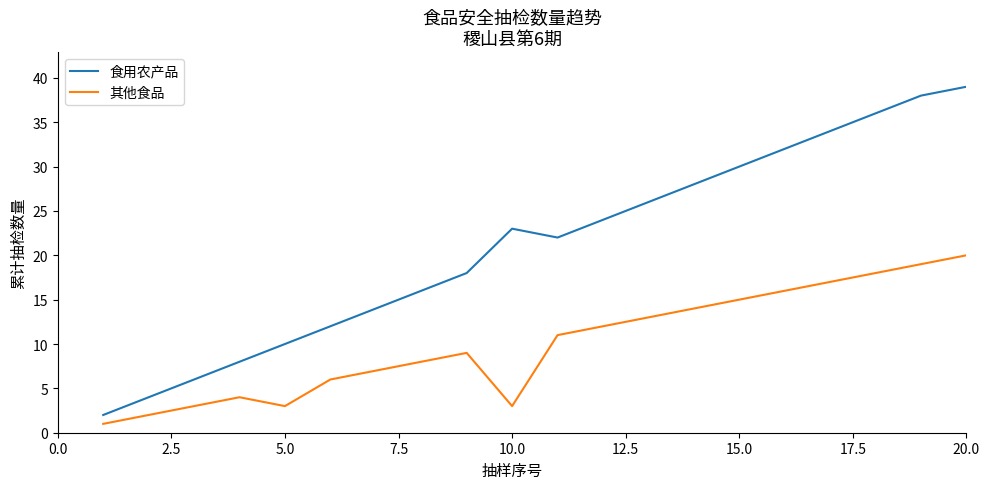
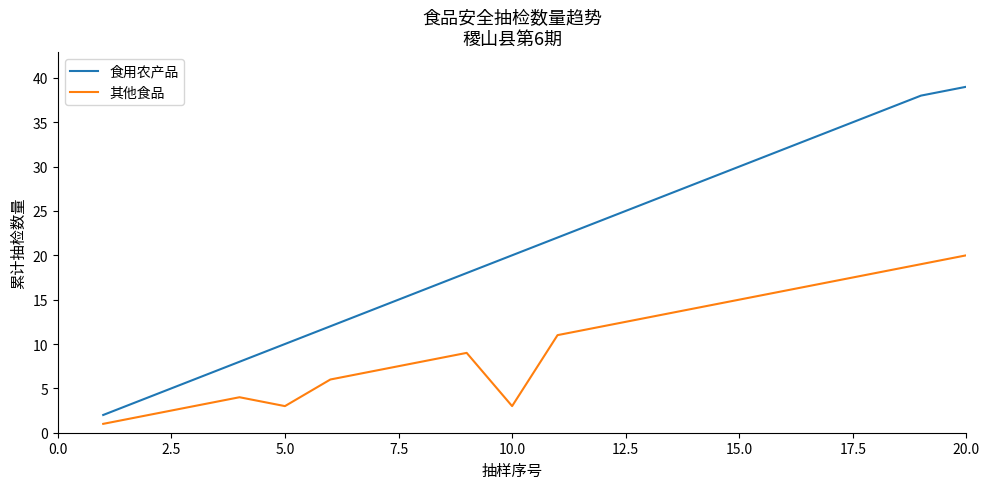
食用农产品, 10.0: 23 -> 20
